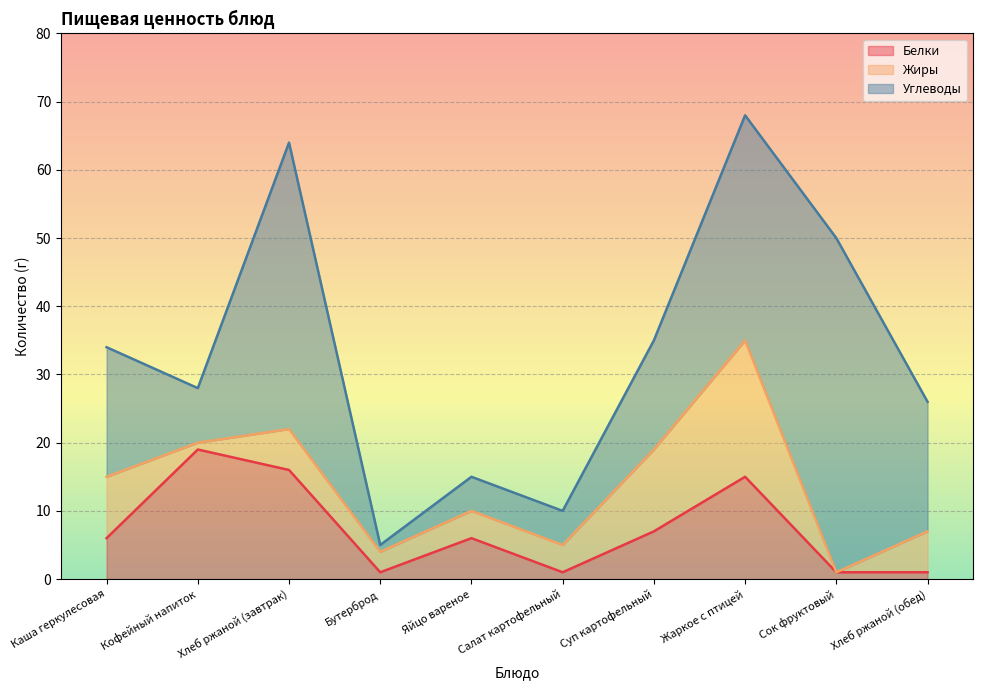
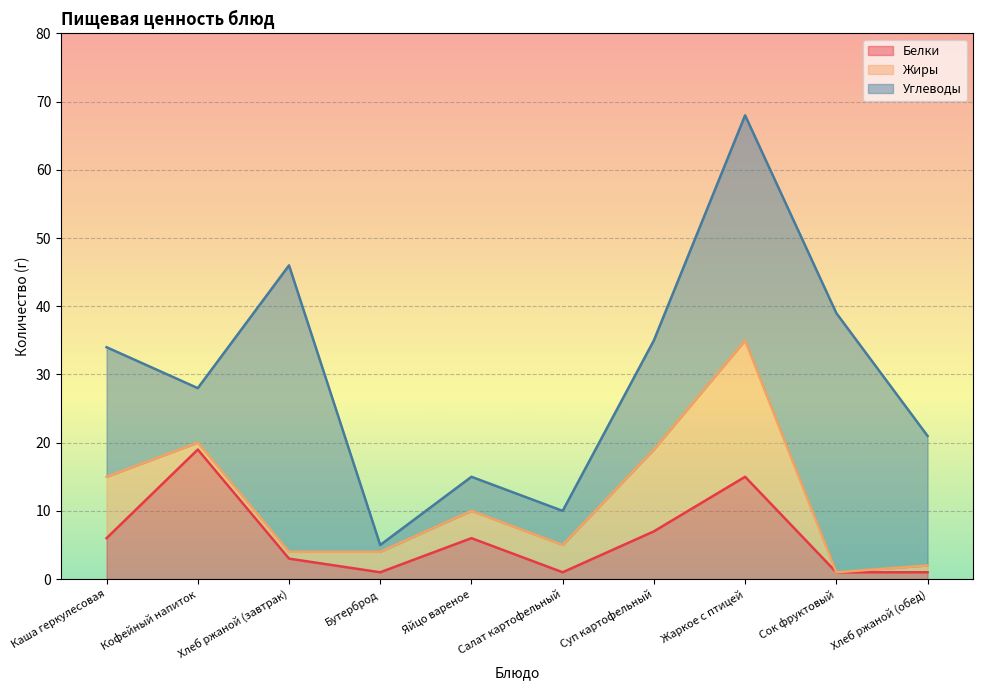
Белки, Хлеб ржаной (завтрак): 16 -> 3
Жиры, Хлеб ржаной (завтрак): 6 -> 1
Углеводы, Сок фруктовый: 49 -> 38
Жиры, Хлеб ржаной (обед): 6 -> 1
